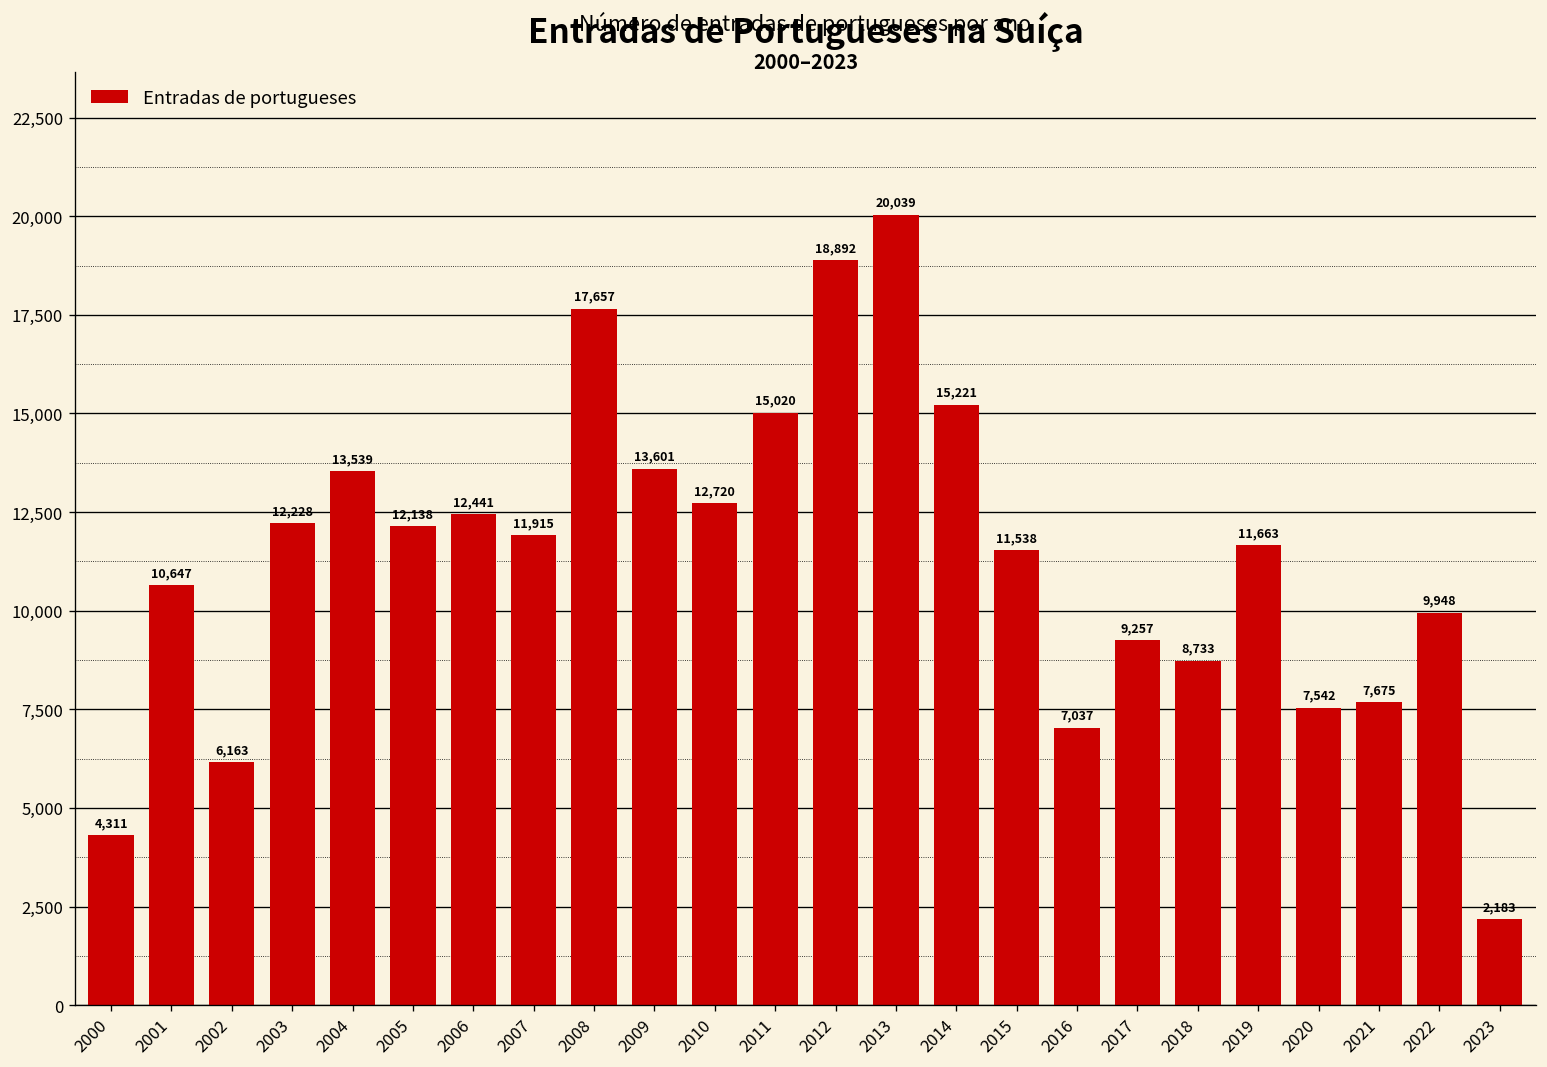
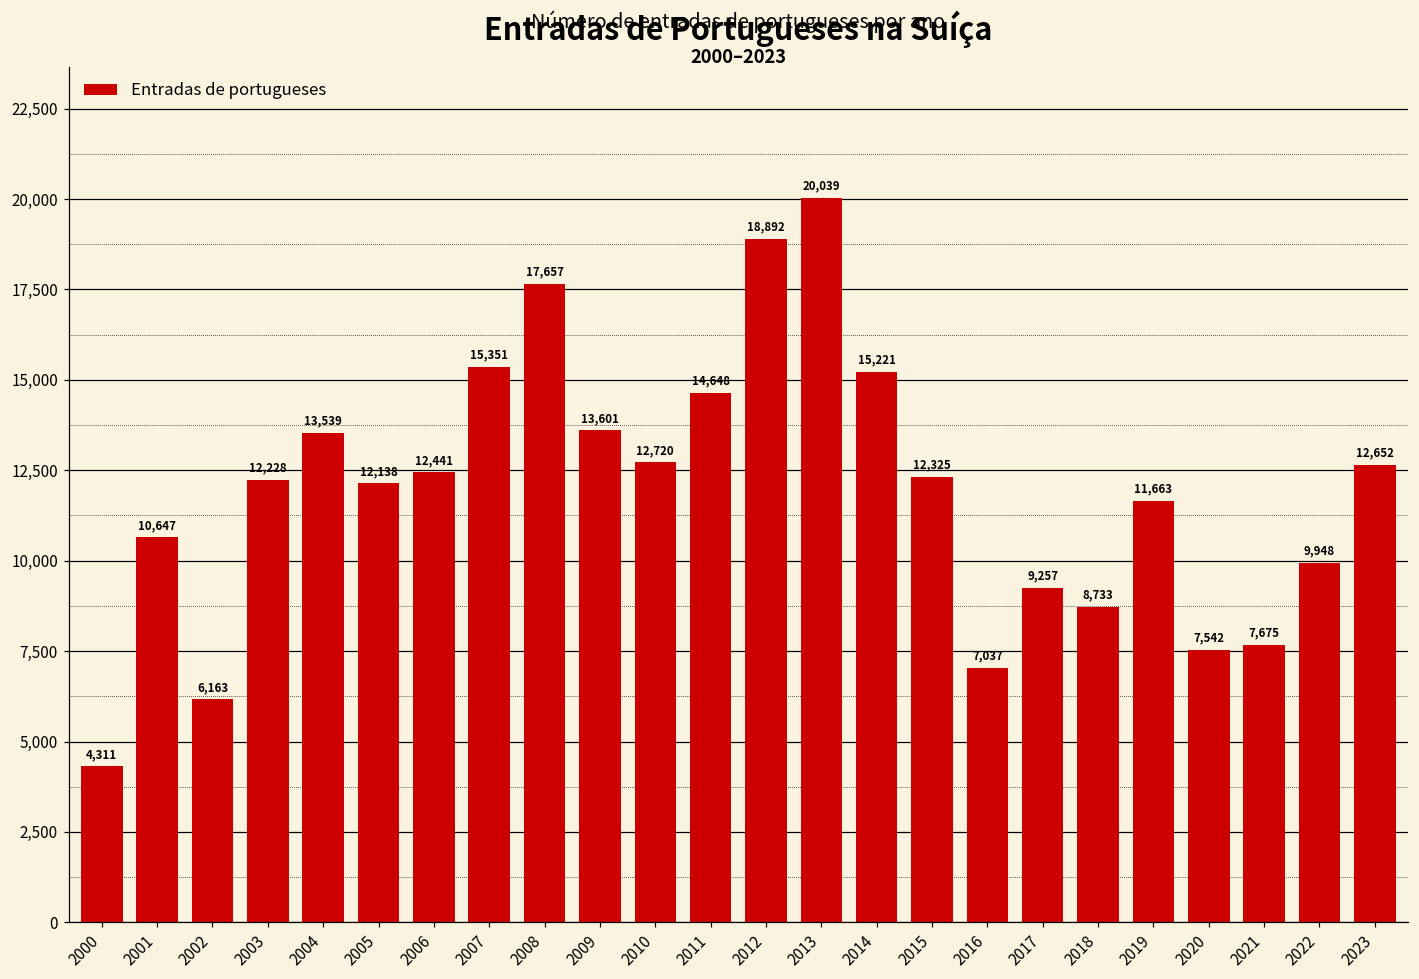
2007: 11,915 -> 15,351
2011: 15,020 -> 14,648
2015: 11,538 -> 12,325
2023: 2,183 -> 12,652
